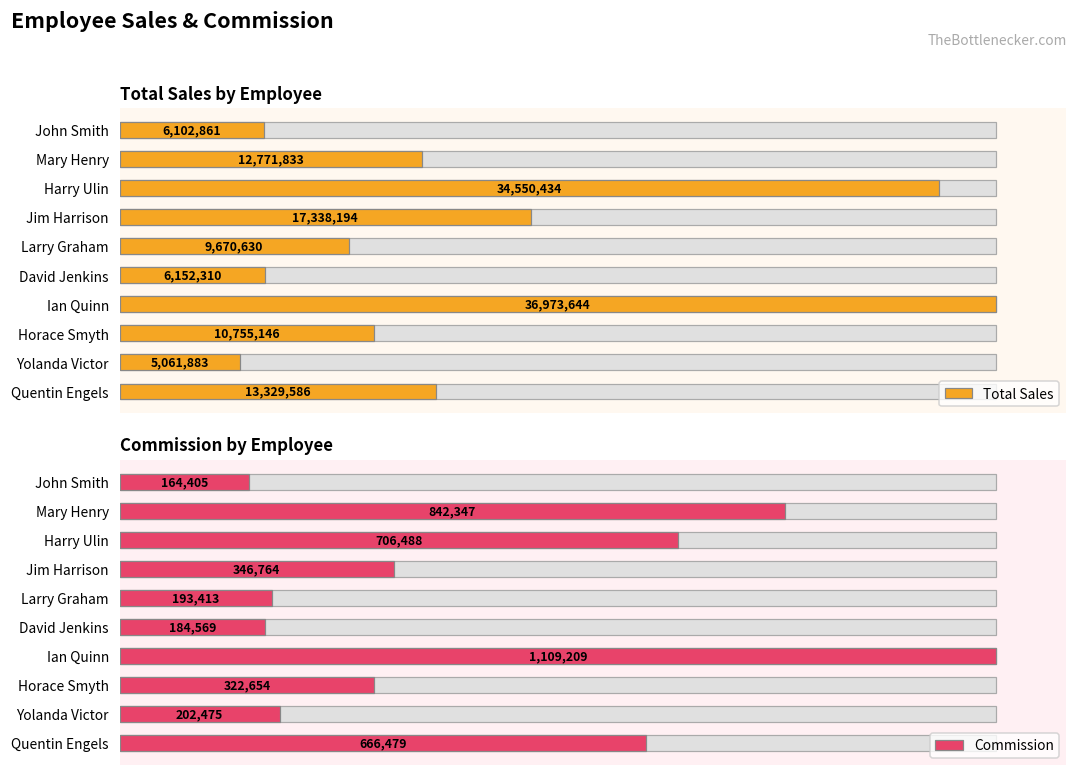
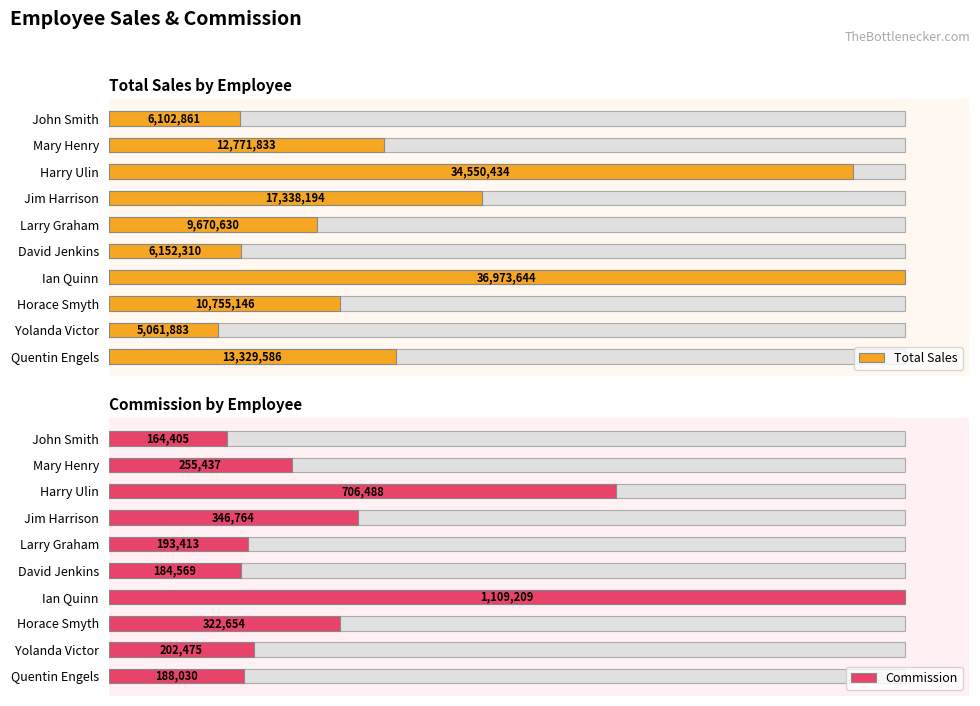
Commission by Employee, Commission, Mary Henry: 842,347 -> 255,437
Commission by Employee, Commission, Quentin Engels: 666,479 -> 188,030
